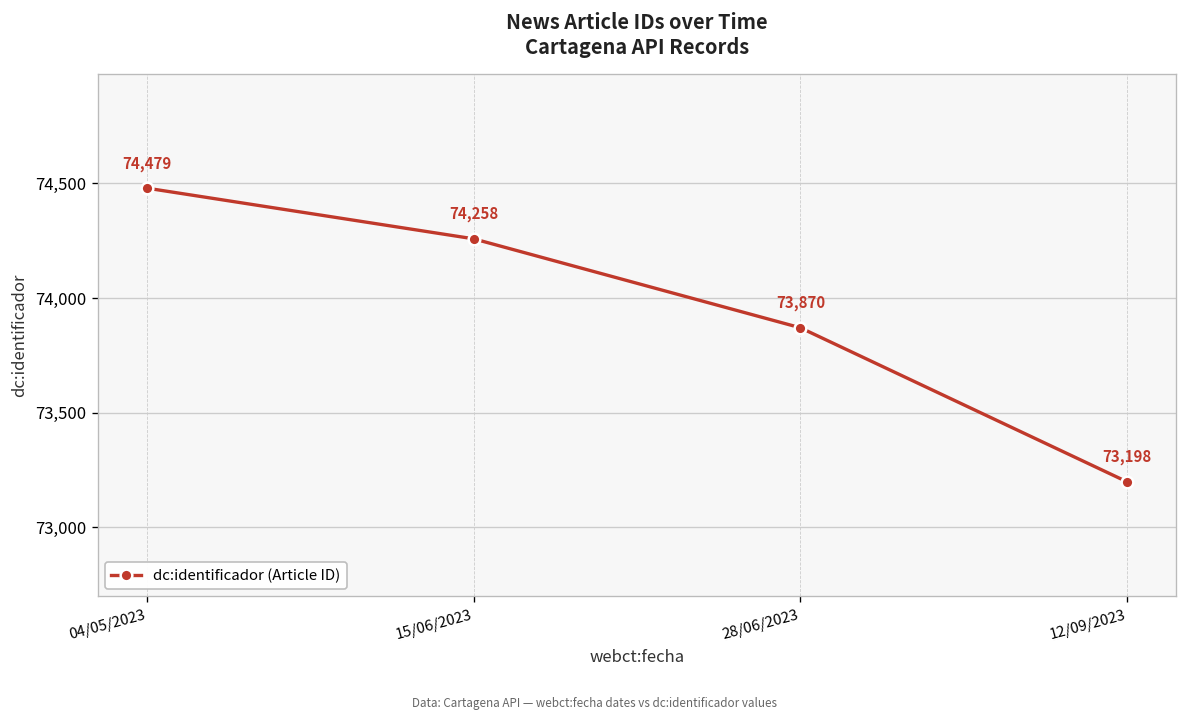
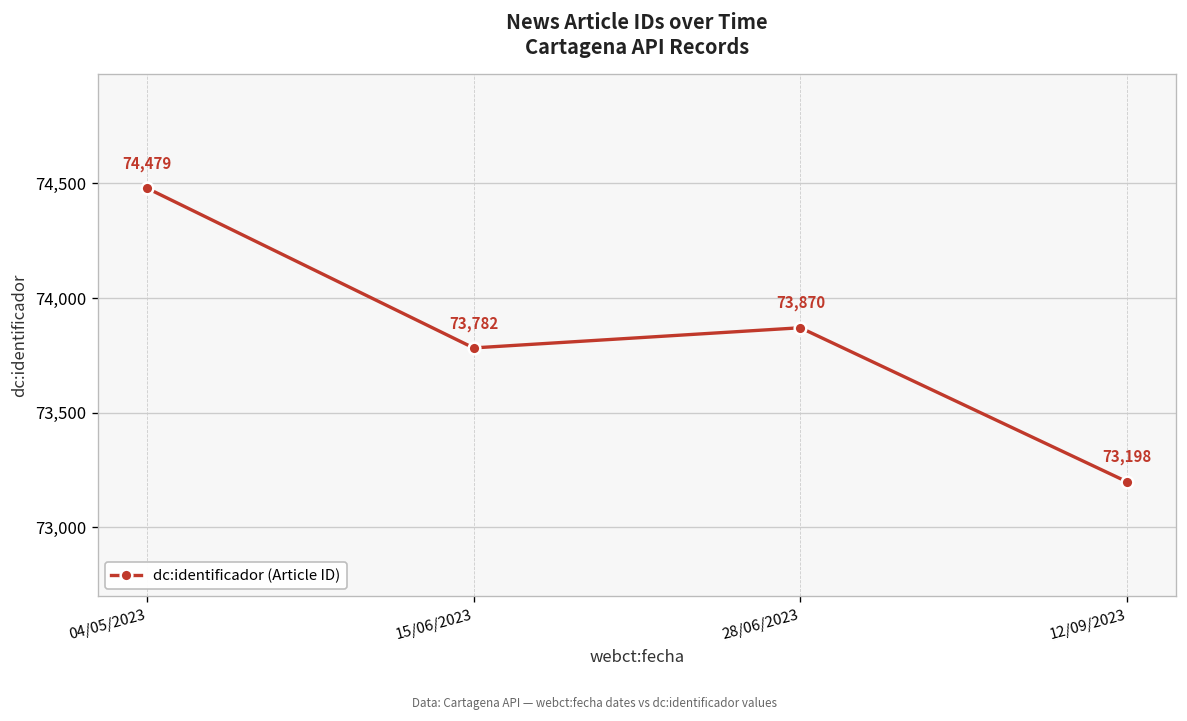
15/06/2023: 74,258 -> 73,782
